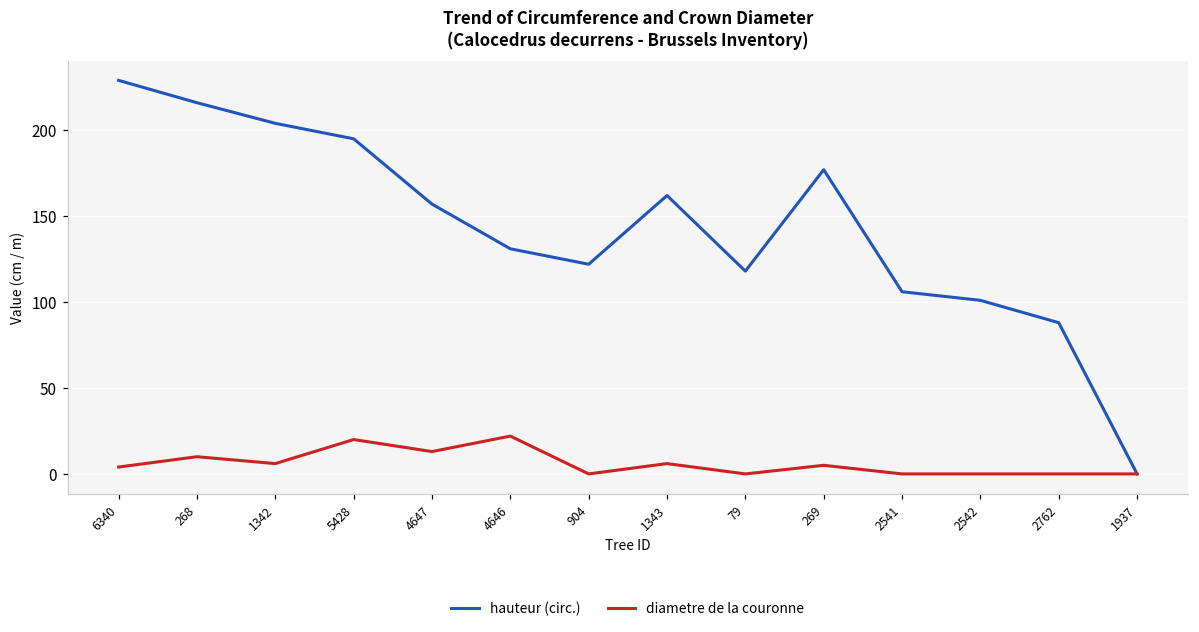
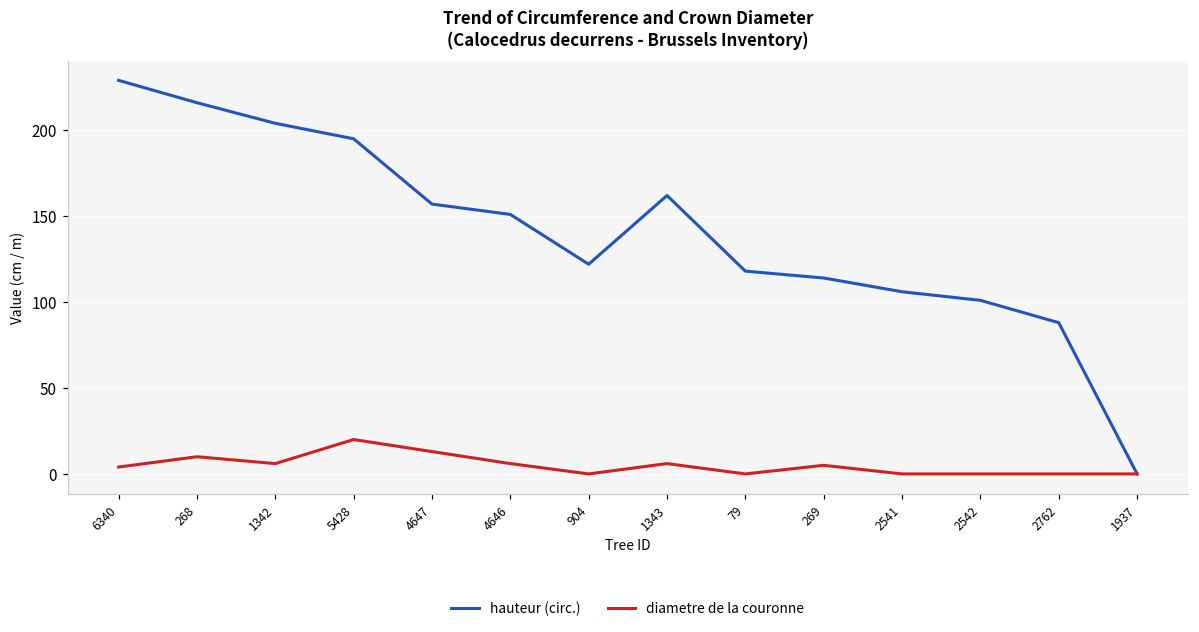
hauteur (circ.), 4646: 131 -> 151
diametre de la couronne, 4646: 22 -> 6
hauteur (circ.), 269: 177 -> 114
